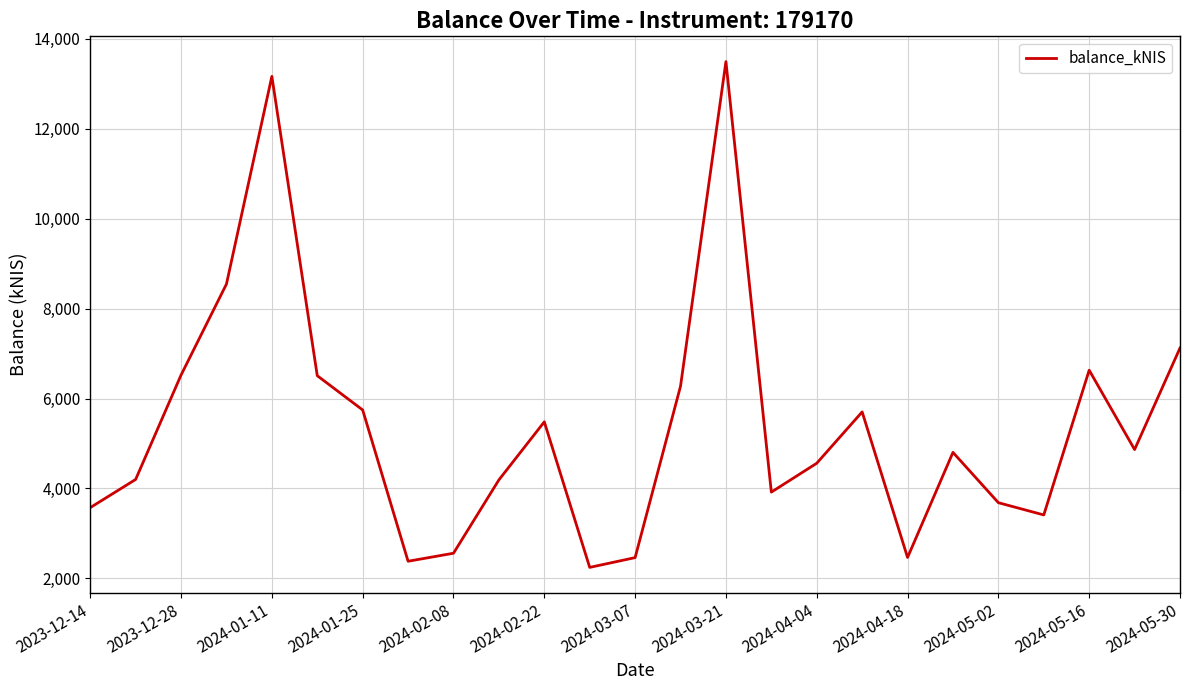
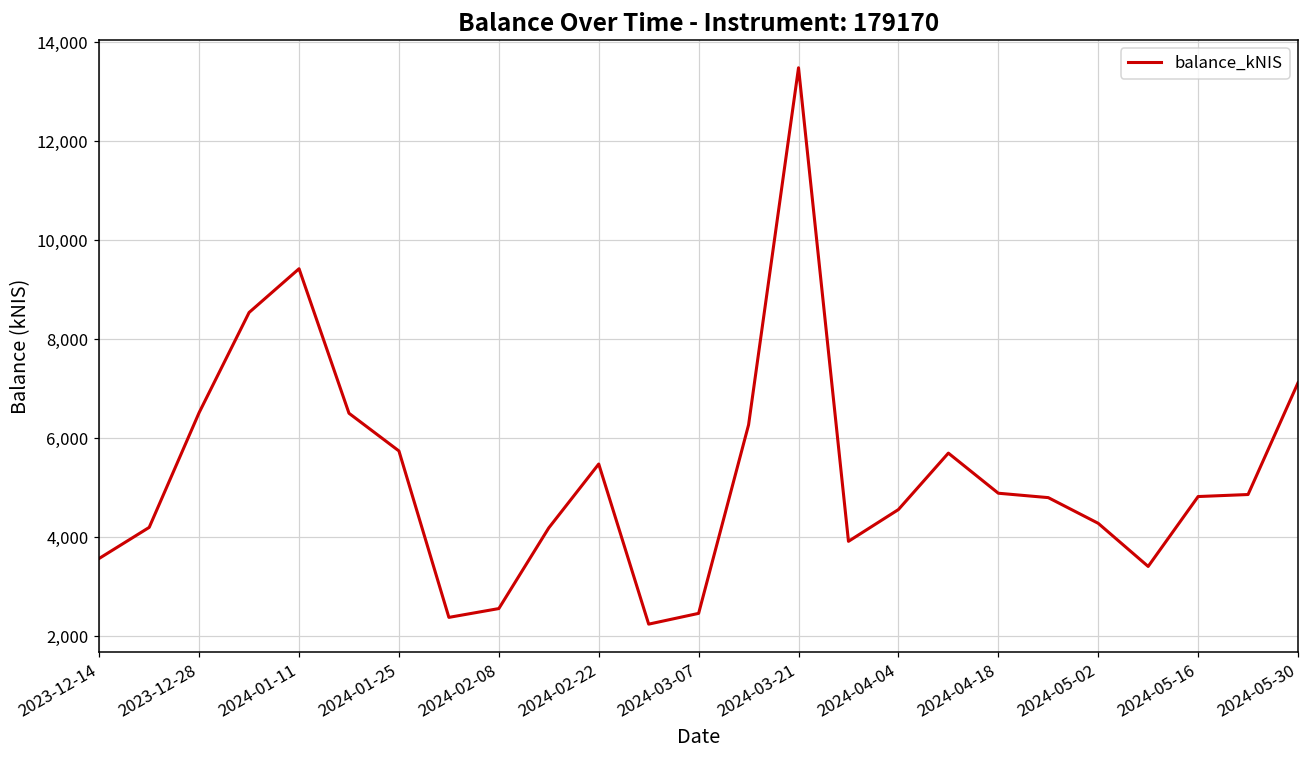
2024-01-11: 13,200 -> 9,400
2024-04-18: 2,500 -> 4,900
2024-05-02: 3,700 -> 4,300
2024-05-16: 6,600 -> 4,800
